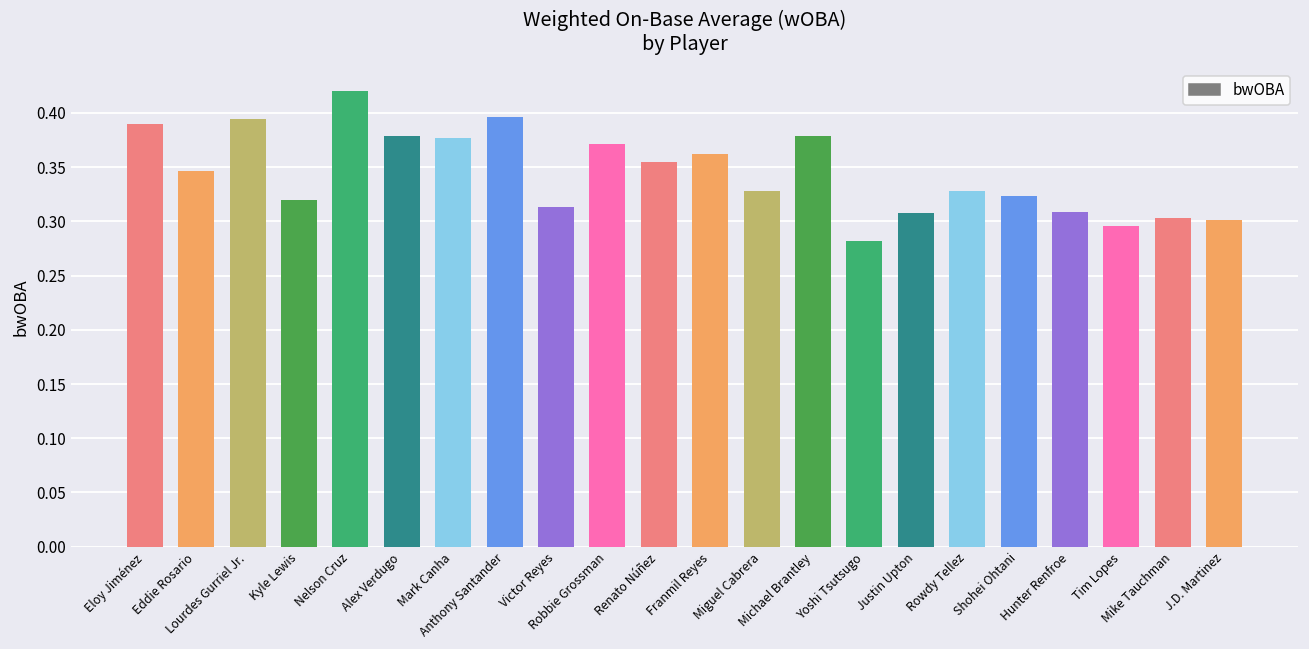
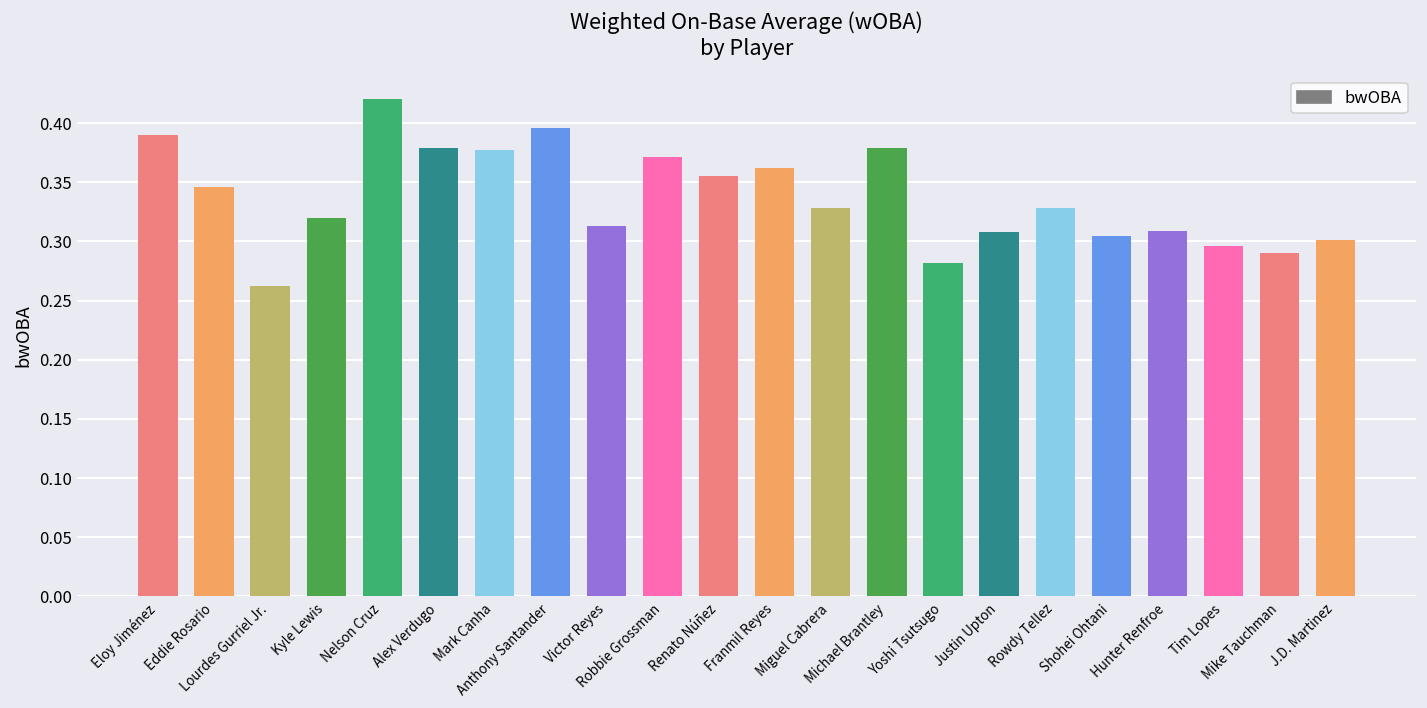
Lourdes Gurriel Jr.: 0.39 -> 0.26
Shohei Ohtani: 0.32 -> 0.31
Mike Tauchman: 0.30 -> 0.29
